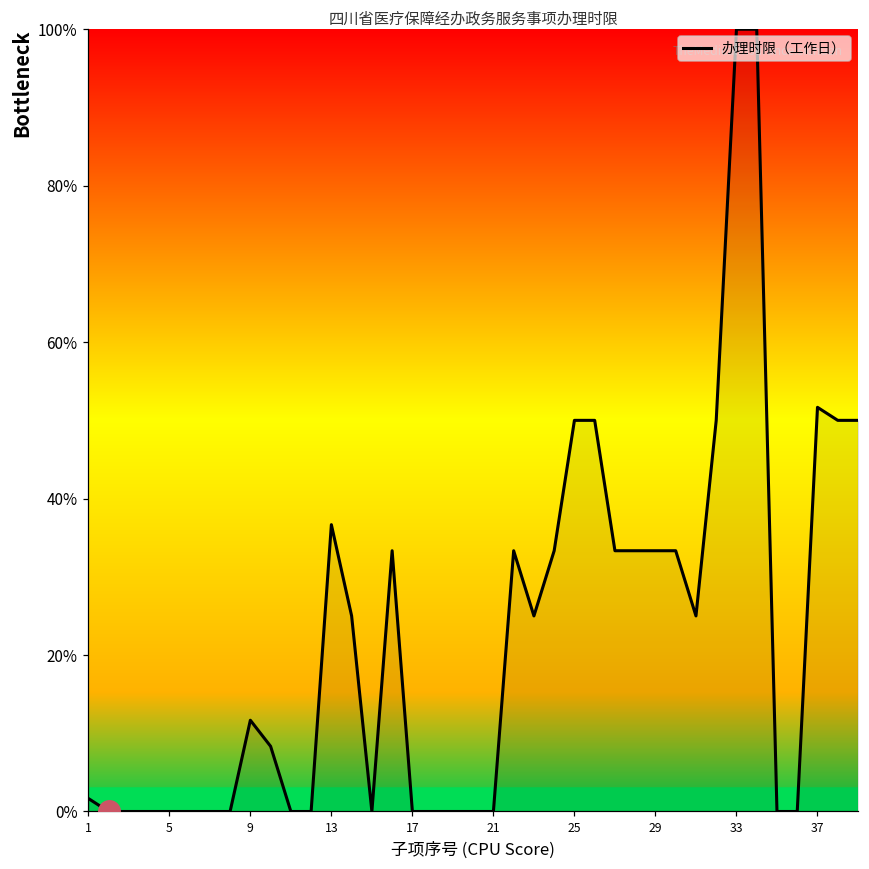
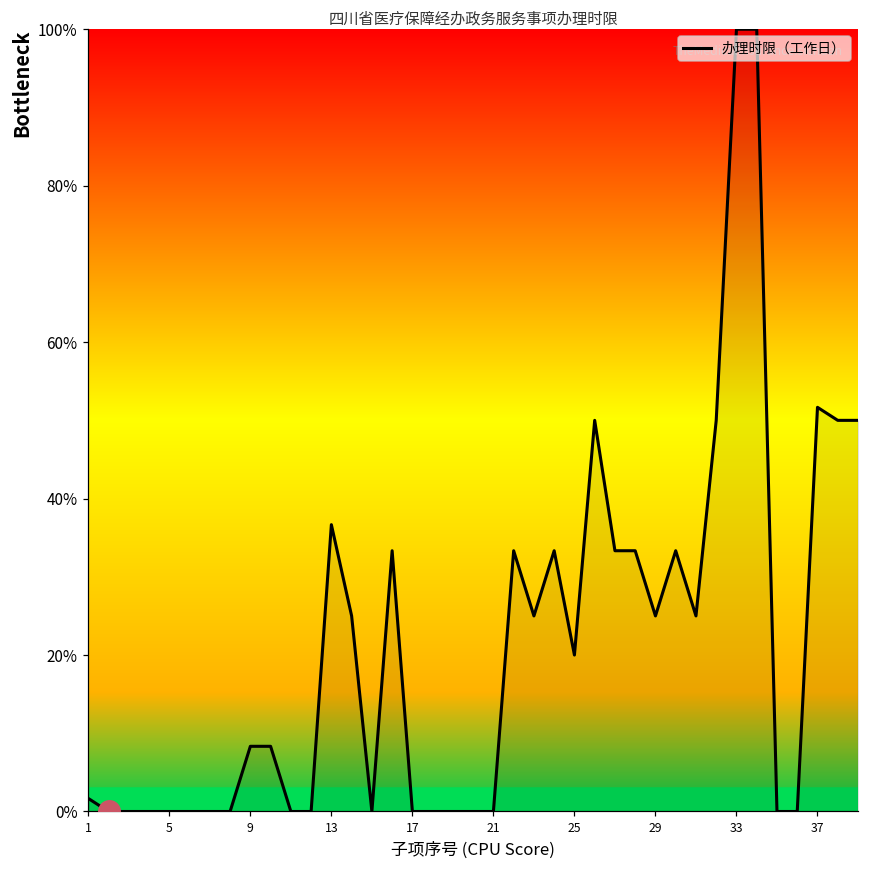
办理时限（工作日）, 9: 12% -> 8%
办理时限（工作日）, 25: 50% -> 20%
办理时限（工作日）, 29: 33% -> 25%
